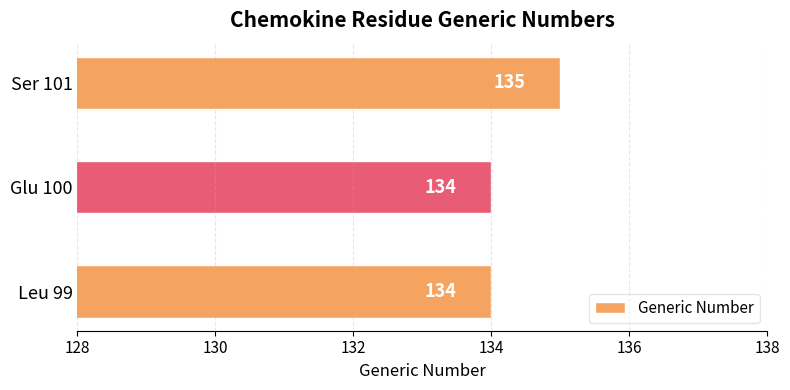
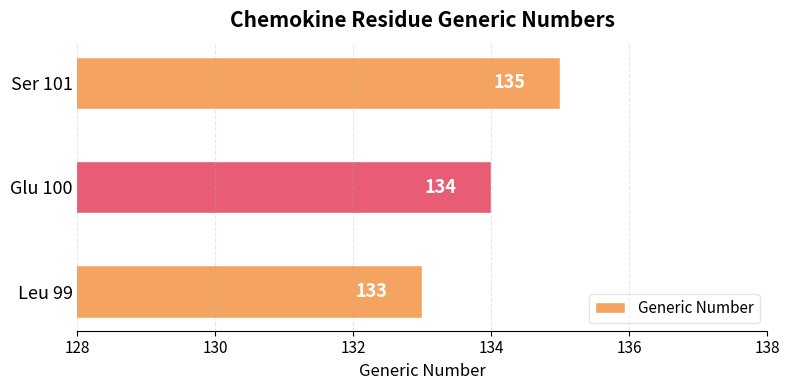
Leu 99: 134 -> 133
